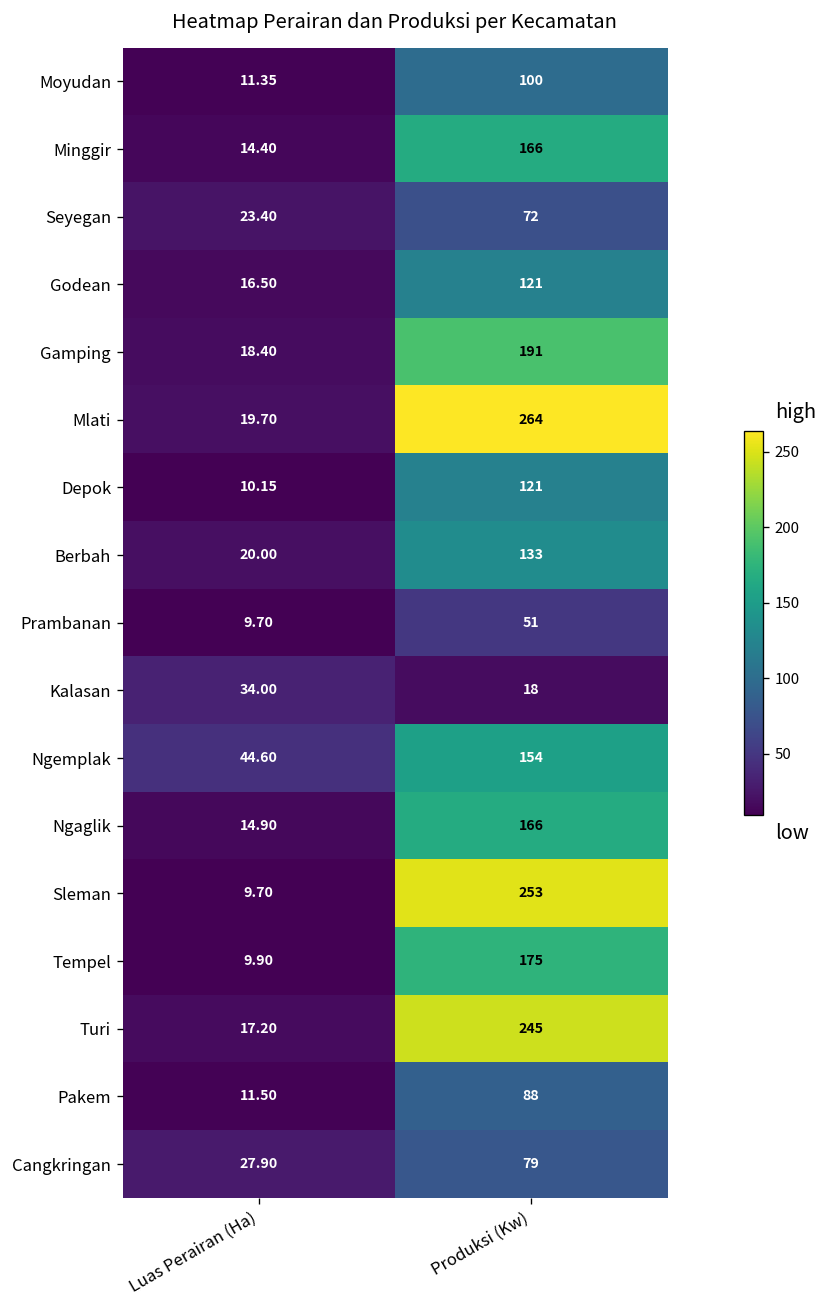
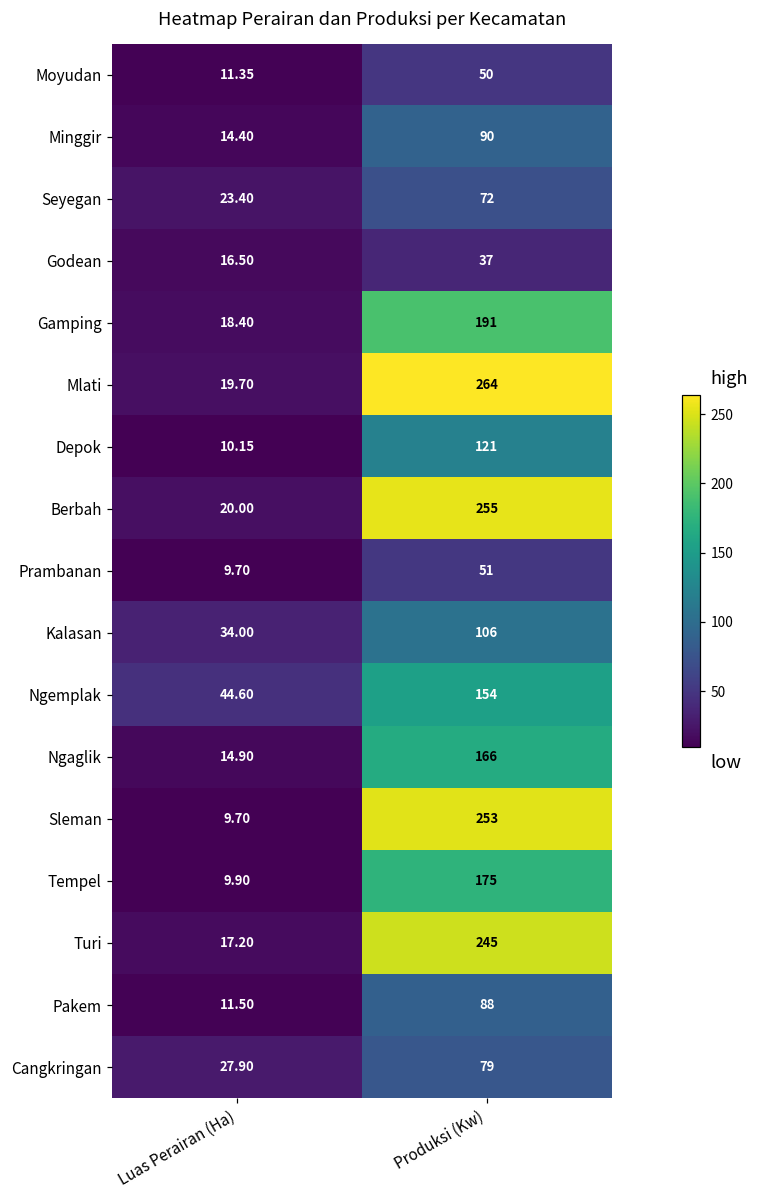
Moyudan, Produksi (Kw): 100 -> 50
Minggir, Produksi (Kw): 166 -> 90
Godean, Produksi (Kw): 121 -> 37
Berbah, Produksi (Kw): 133 -> 255
Kalasan, Produksi (Kw): 18 -> 106
